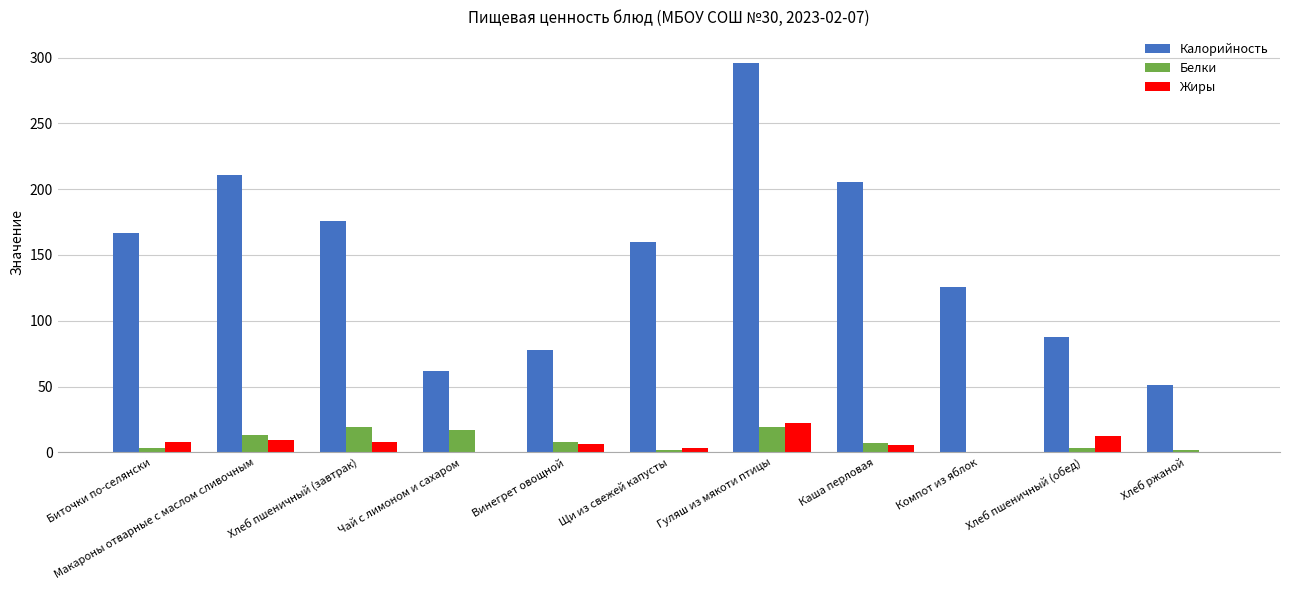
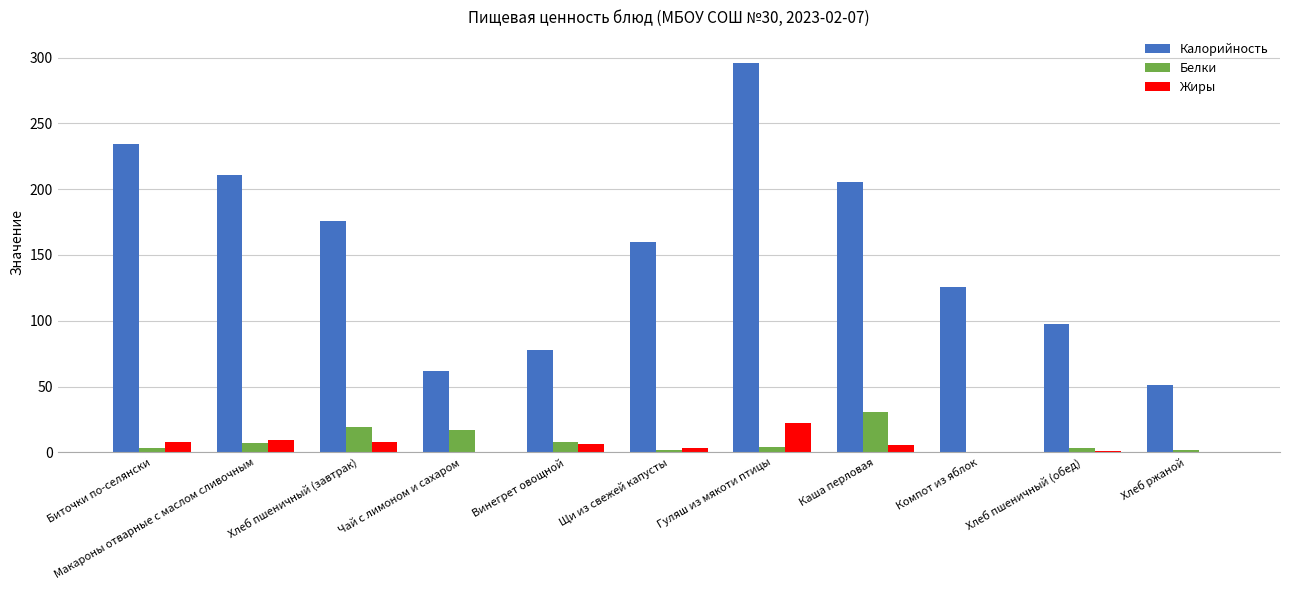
Калорийность, Биточки по-селянски: 167 -> 234
Белки, Макароны отварные с маслом сливочным: 13 -> 7
Белки, Гуляш из мякоти птицы: 19 -> 4
Белки, Каша перловая: 7 -> 31
Калорийность, Хлеб пшеничный (обед): 88 -> 98
Жиры, Хлеб пшеничный (обед): 12 -> 1
